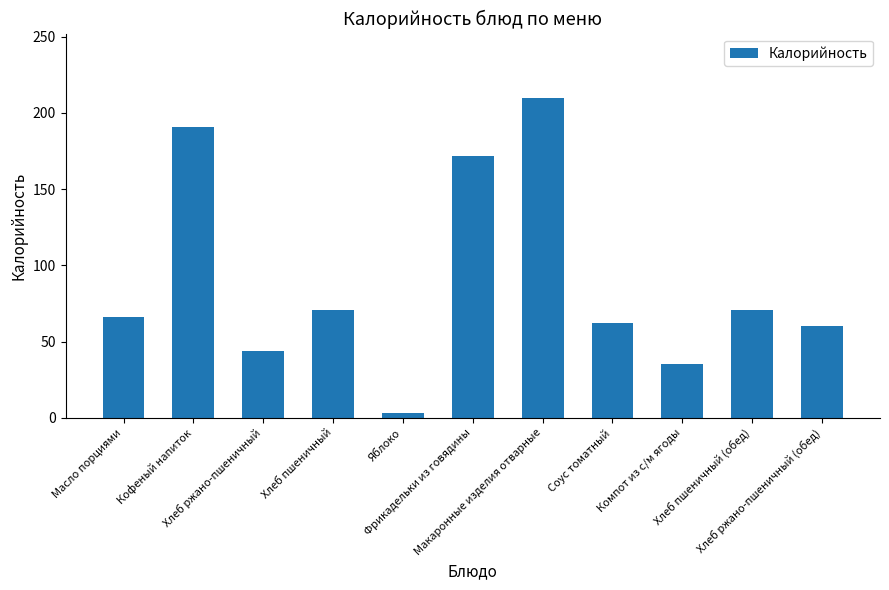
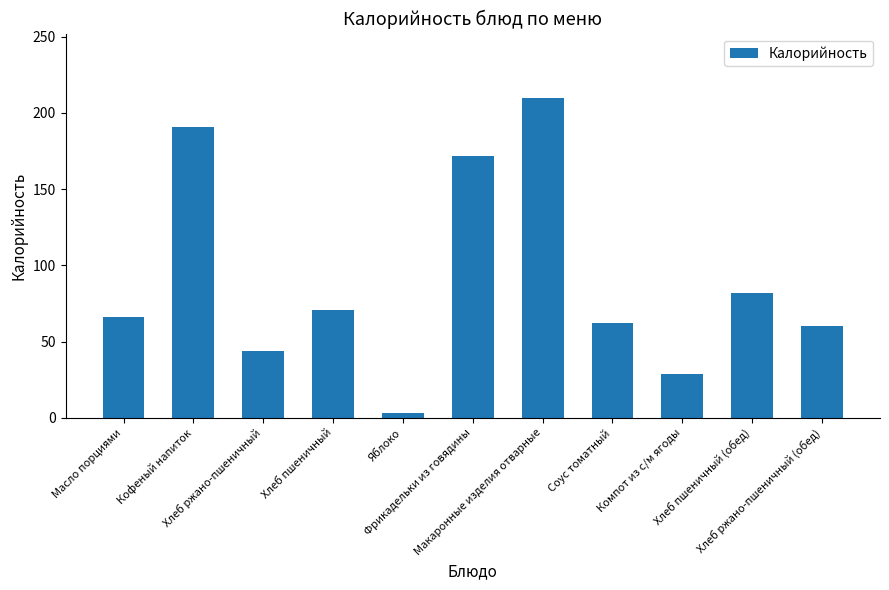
Компот из с/м ягоды: 35 -> 29
Хлеб пшеничный (обед): 71 -> 82
